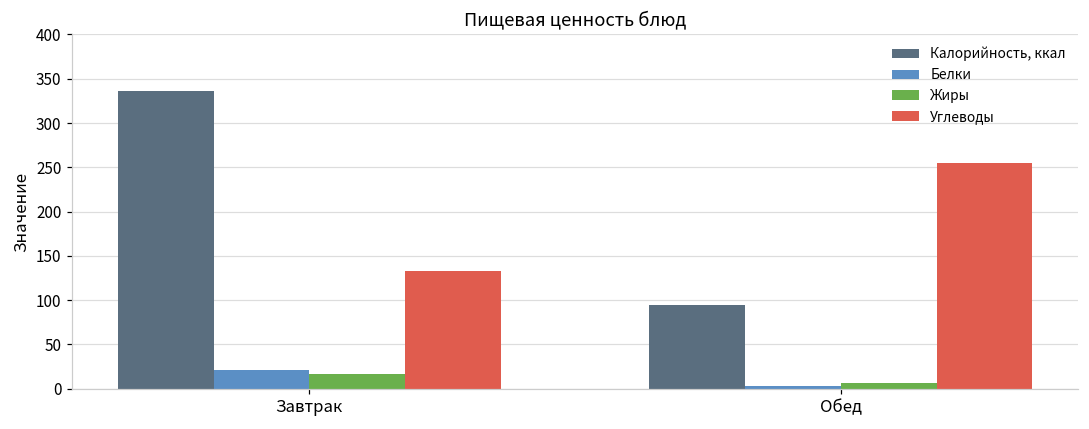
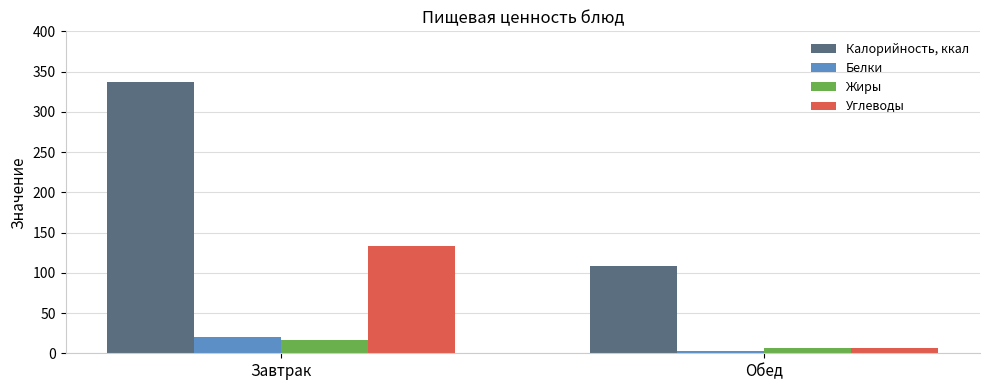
Калорийность, ккал, Обед: 90 -> 110
Углеводы, Обед: 260 -> 10
